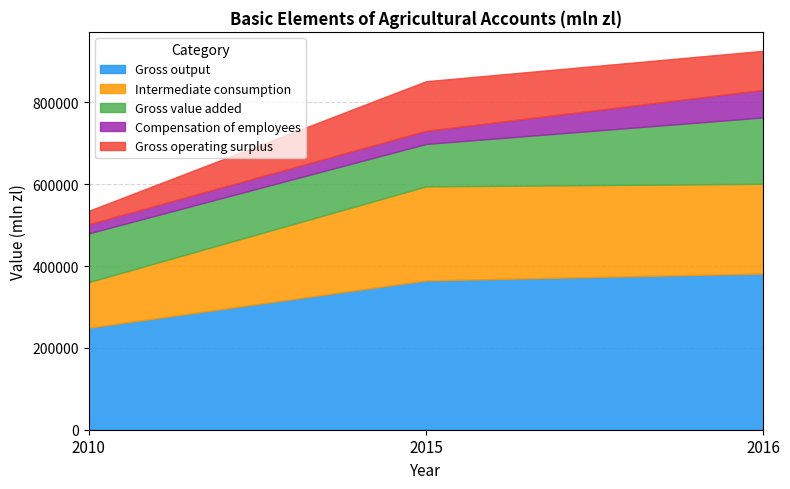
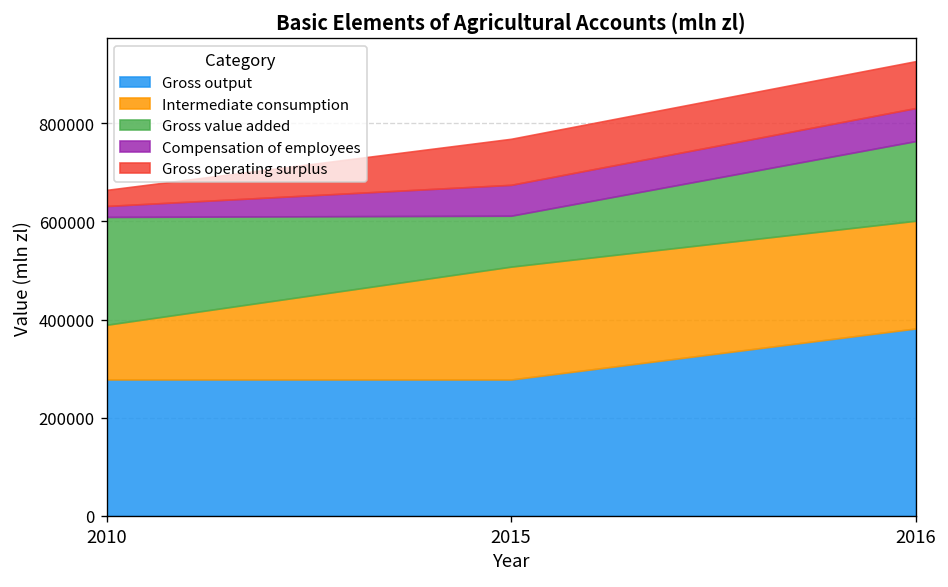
Gross output, 2010: 250000 -> 280000
Gross value added, 2010: 120000 -> 220000
Gross output, 2015: 360000 -> 280000
Compensation of employees, 2015: 30000 -> 60000
Gross operating surplus, 2015: 120000 -> 90000
